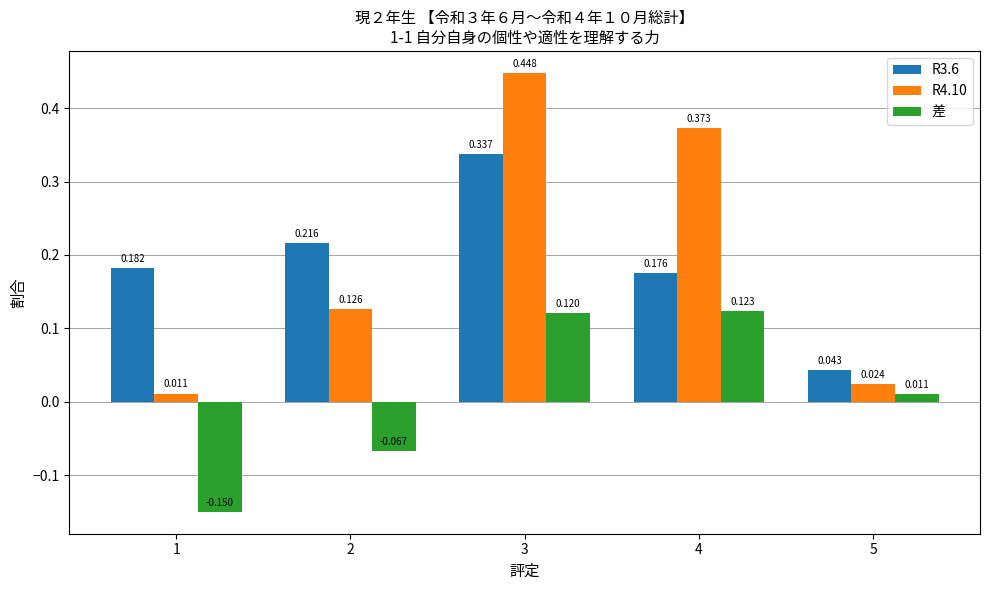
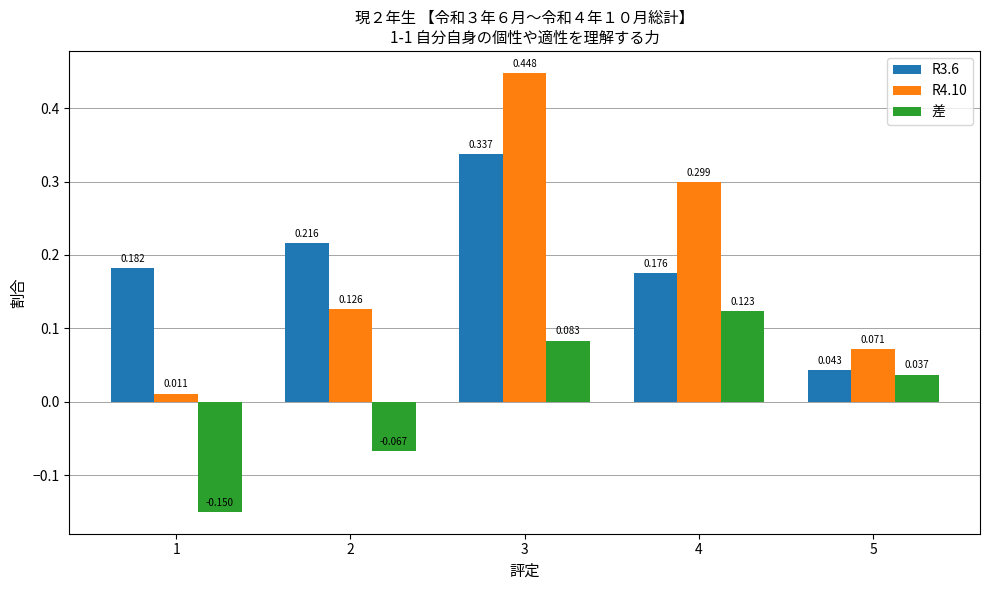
差, 3: 0.120 -> 0.083
R4.10, 4: 0.373 -> 0.299
R4.10, 5: 0.024 -> 0.071
差, 5: 0.011 -> 0.037
